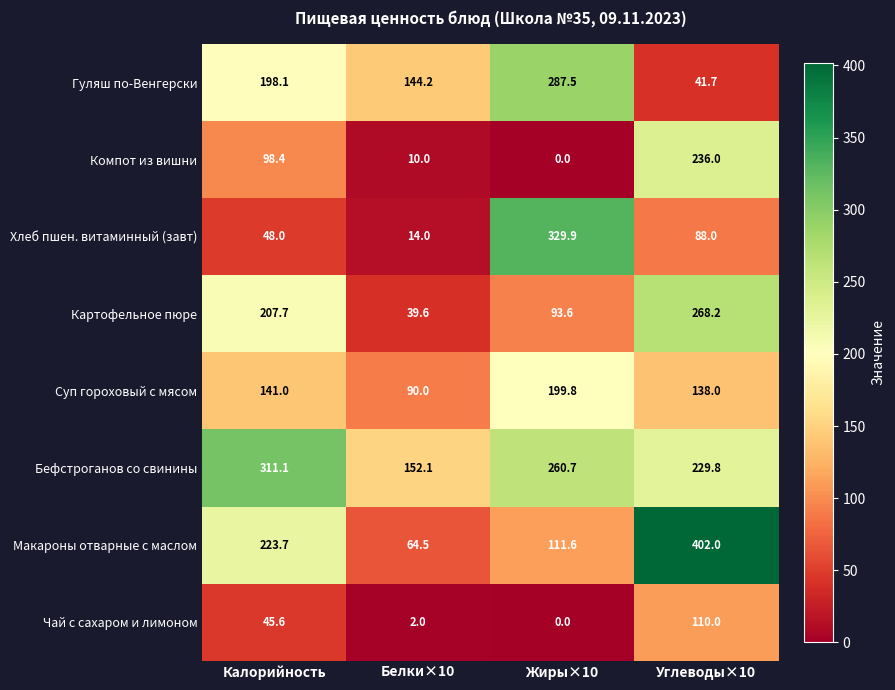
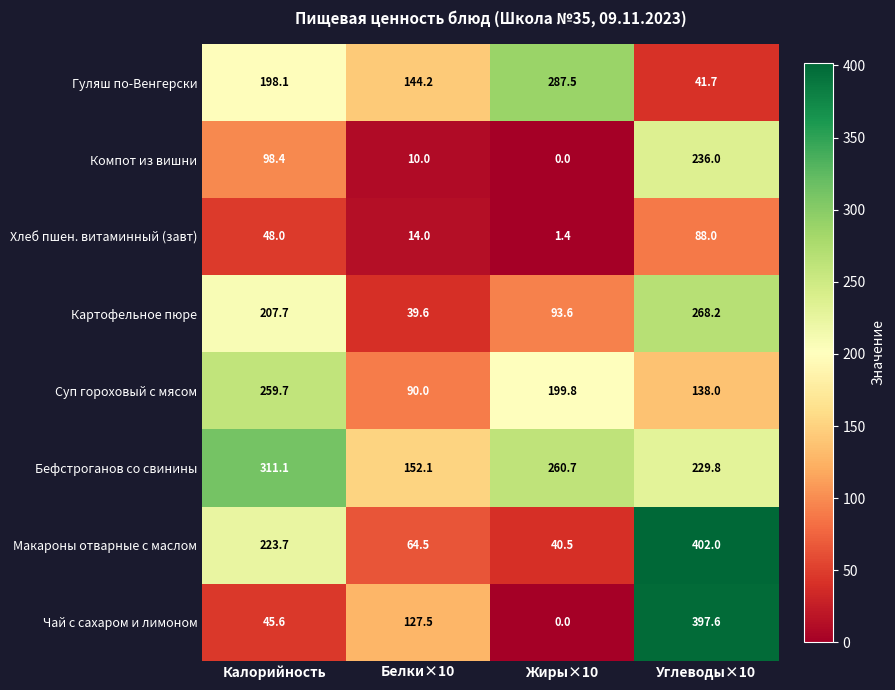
Хлеб пшен. витаминный (завт), Жиры×10: 329.9 -> 1.4
Суп гороховый с мясом, Калорийность: 141.0 -> 259.7
Макароны отварные с маслом, Жиры×10: 111.6 -> 40.5
Чай с сахаром и лимоном, Белки×10: 2.0 -> 127.5
Чай с сахаром и лимоном, Углеводы×10: 110.0 -> 397.6
